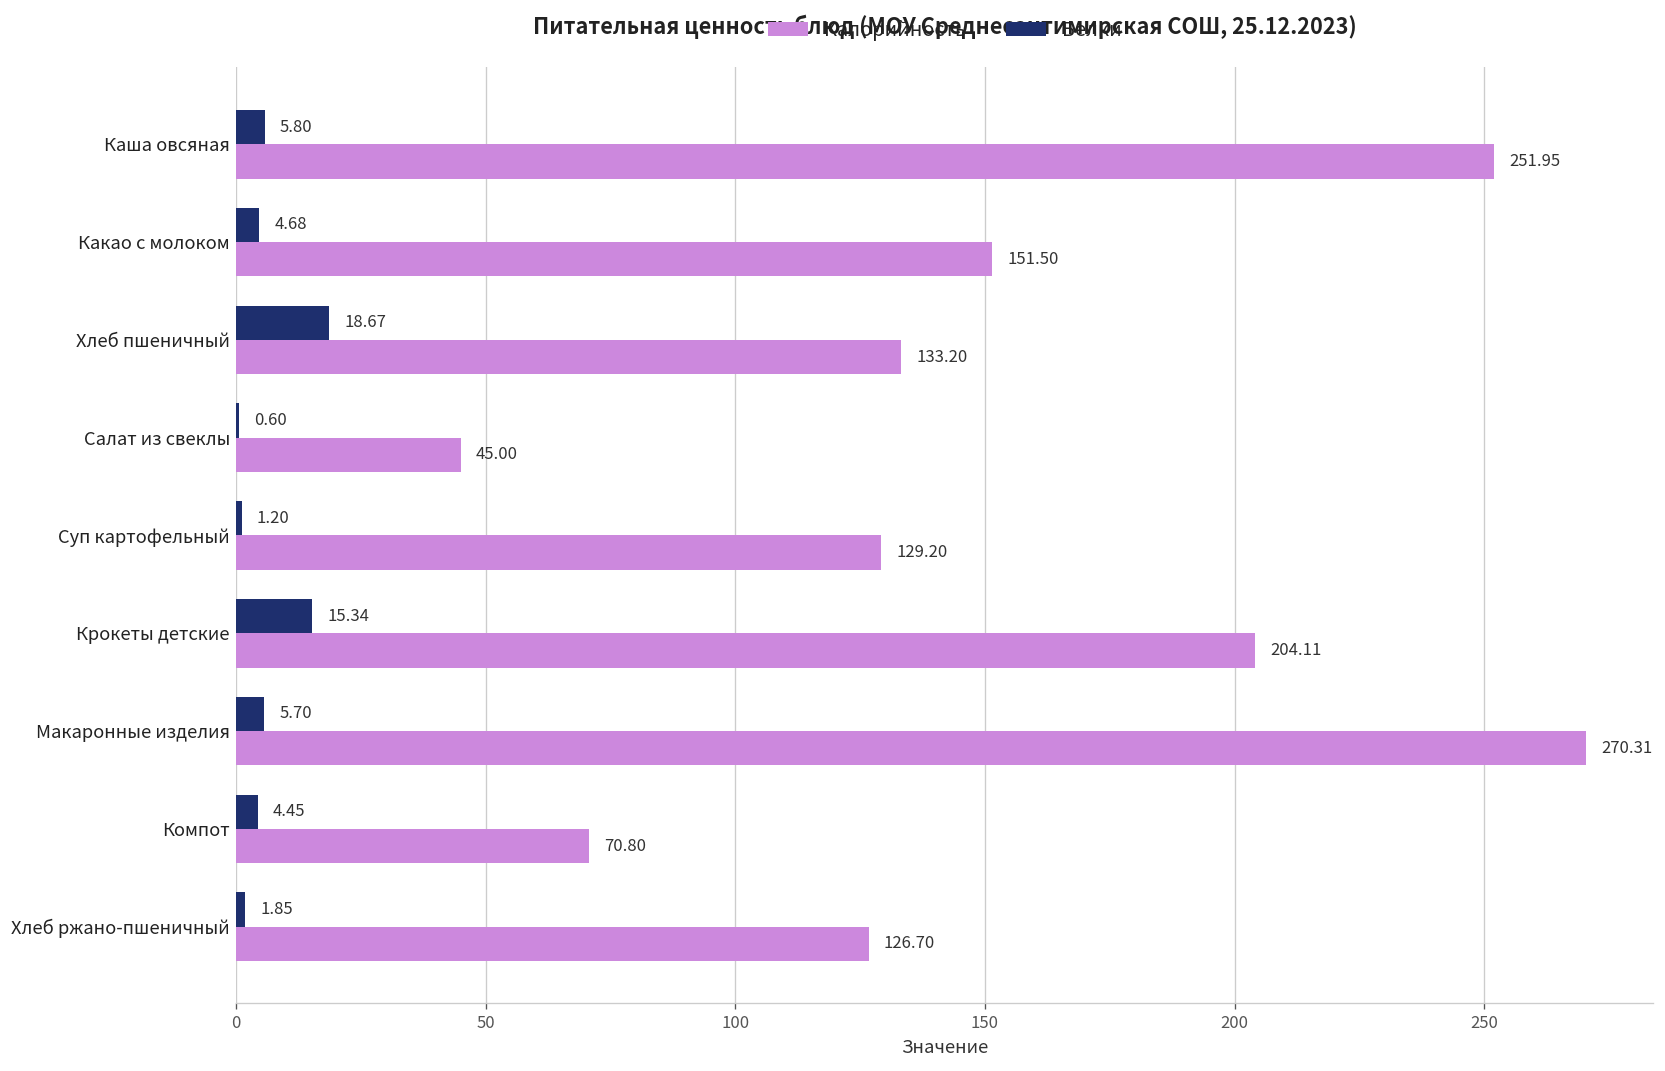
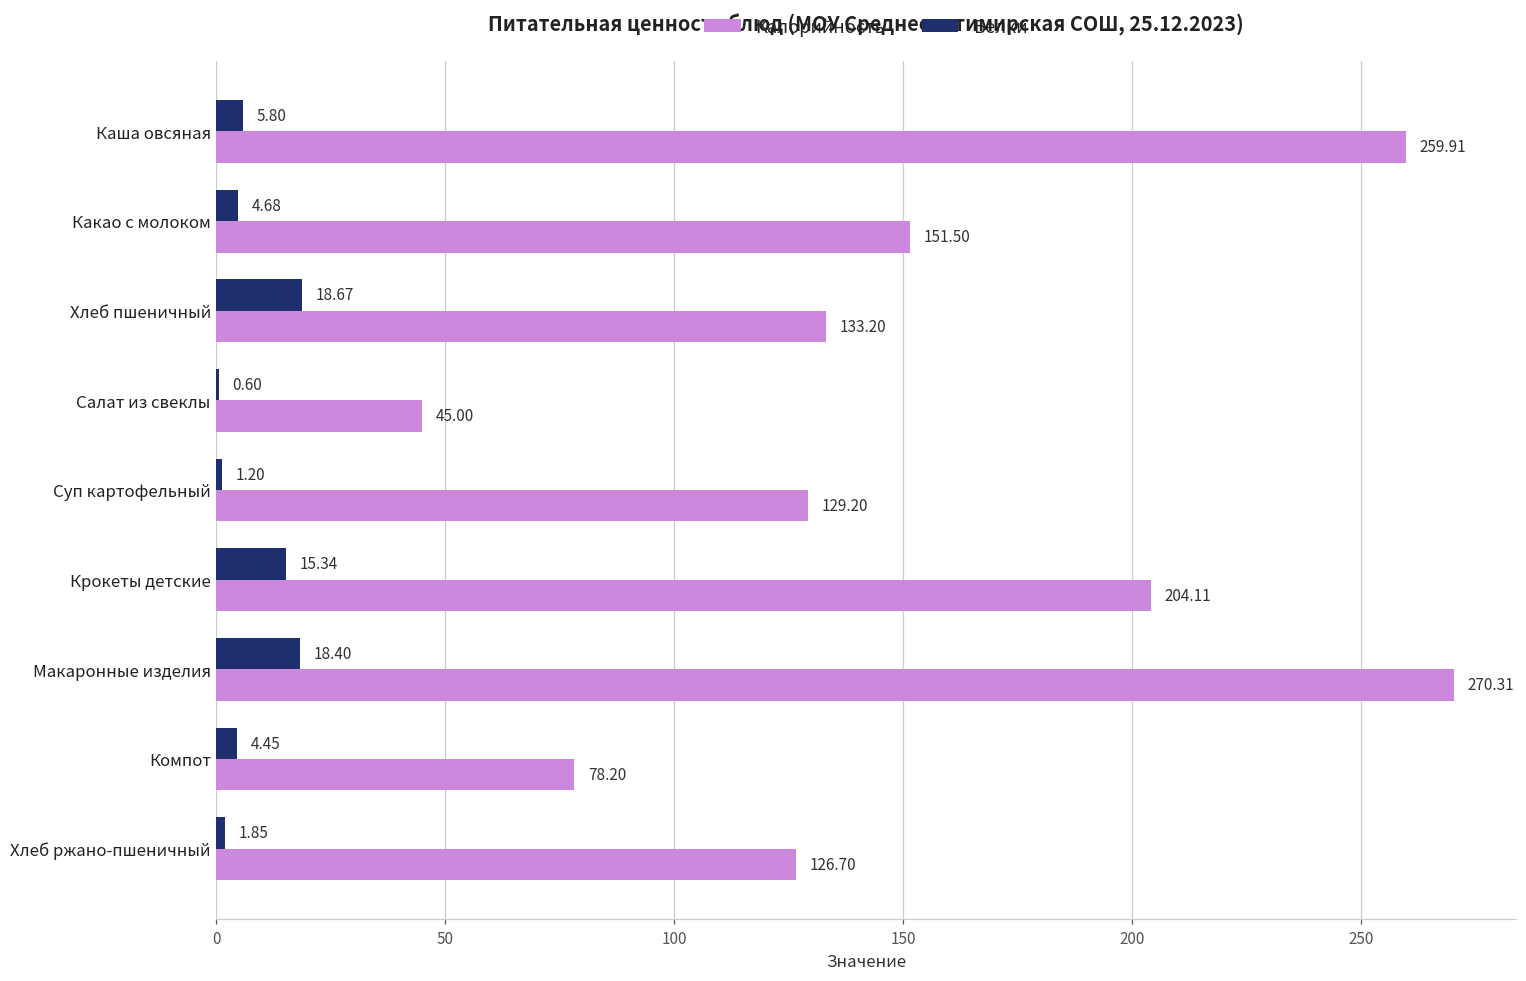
Калорийность, Каша овсяная: 251.95 -> 259.91
Белки, Макаронные изделия: 5.70 -> 18.40
Калорийность, Компот: 70.80 -> 78.20
